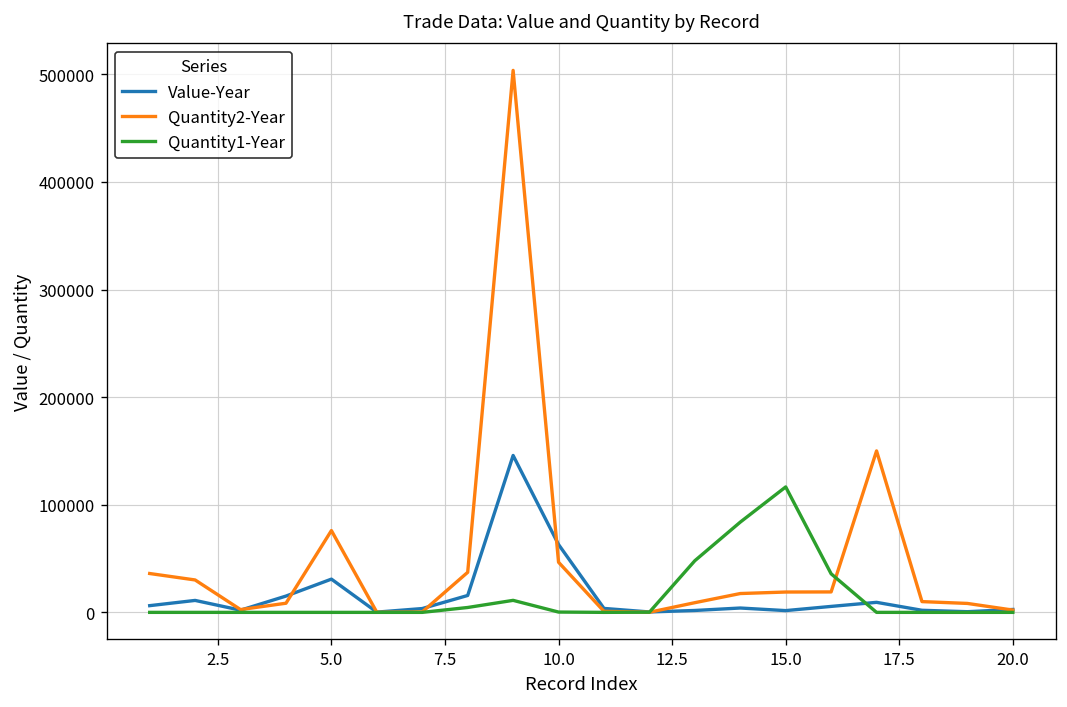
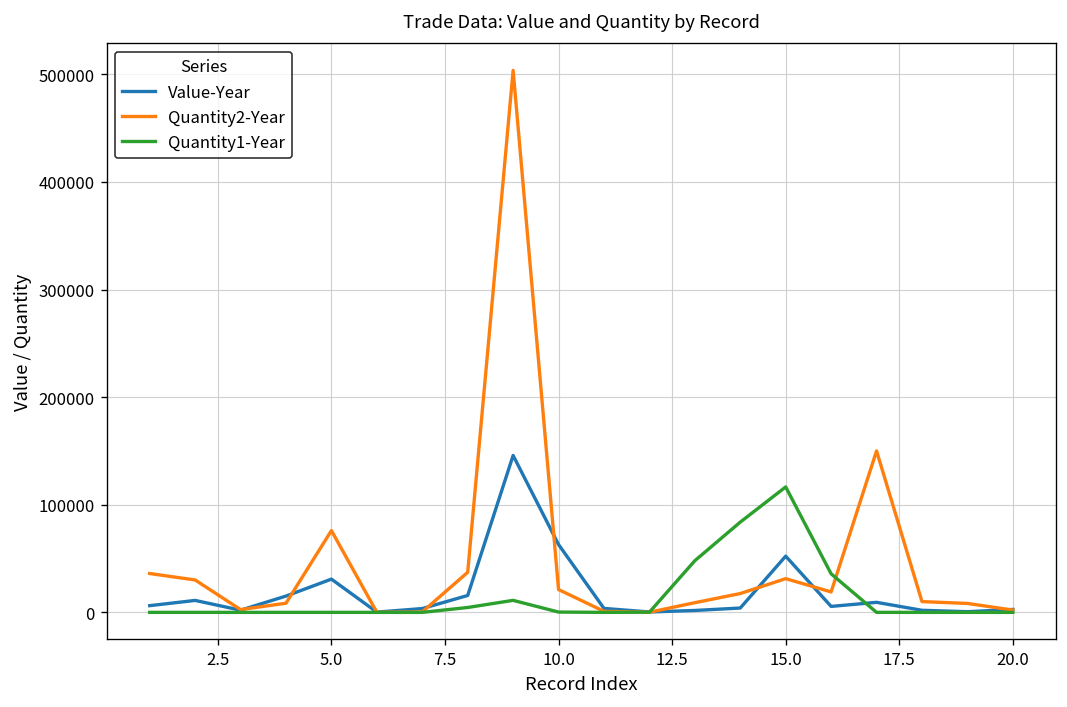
Quantity2-Year, 10.0: 50000 -> 20000
Value-Year, 15.0: 0 -> 50000
Quantity2-Year, 15.0: 20000 -> 30000
